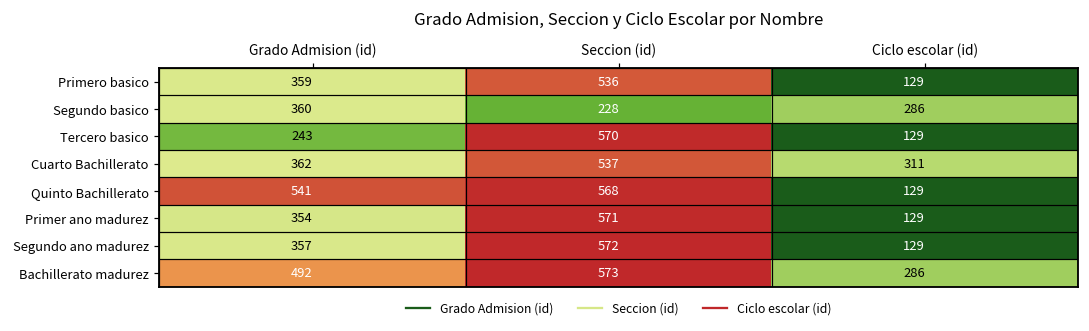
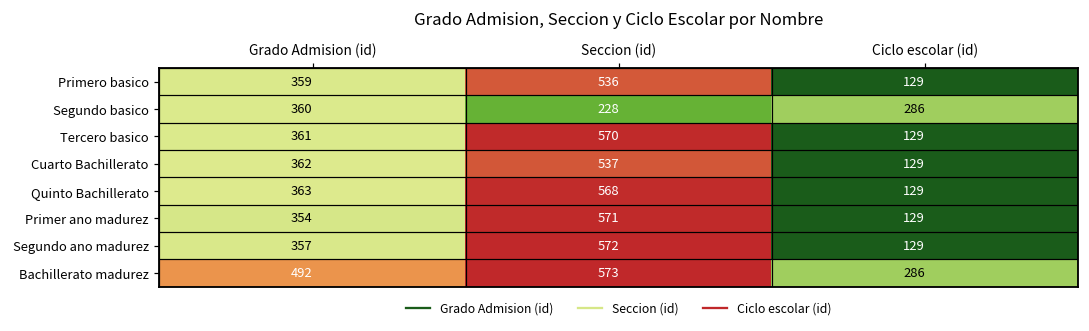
Tercero basico, Grado Admision (id): 243 -> 361
Cuarto Bachillerato, Ciclo escolar (id): 311 -> 129
Quinto Bachillerato, Grado Admision (id): 541 -> 363
